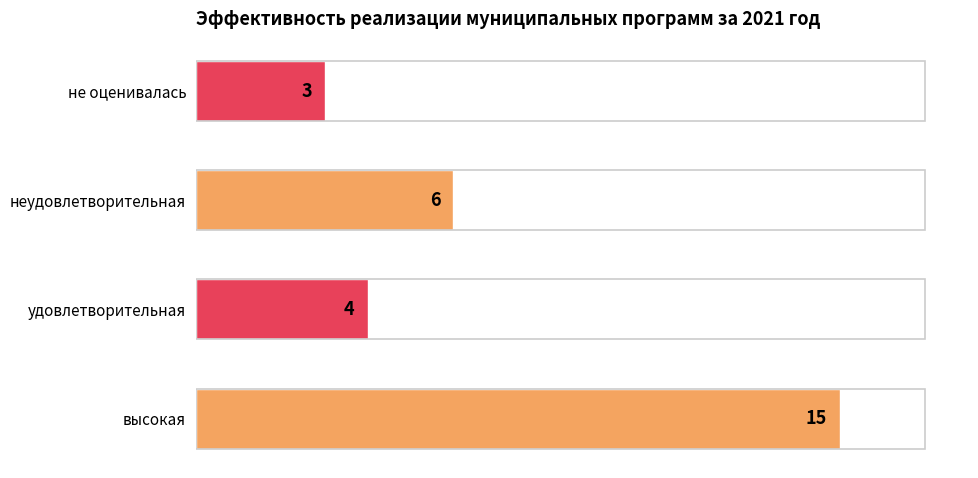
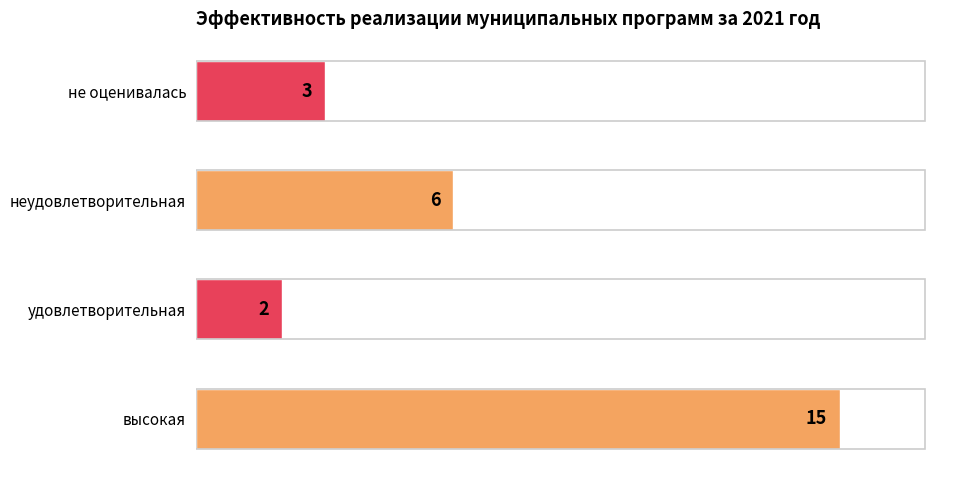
удовлетворительная: 4 -> 2
